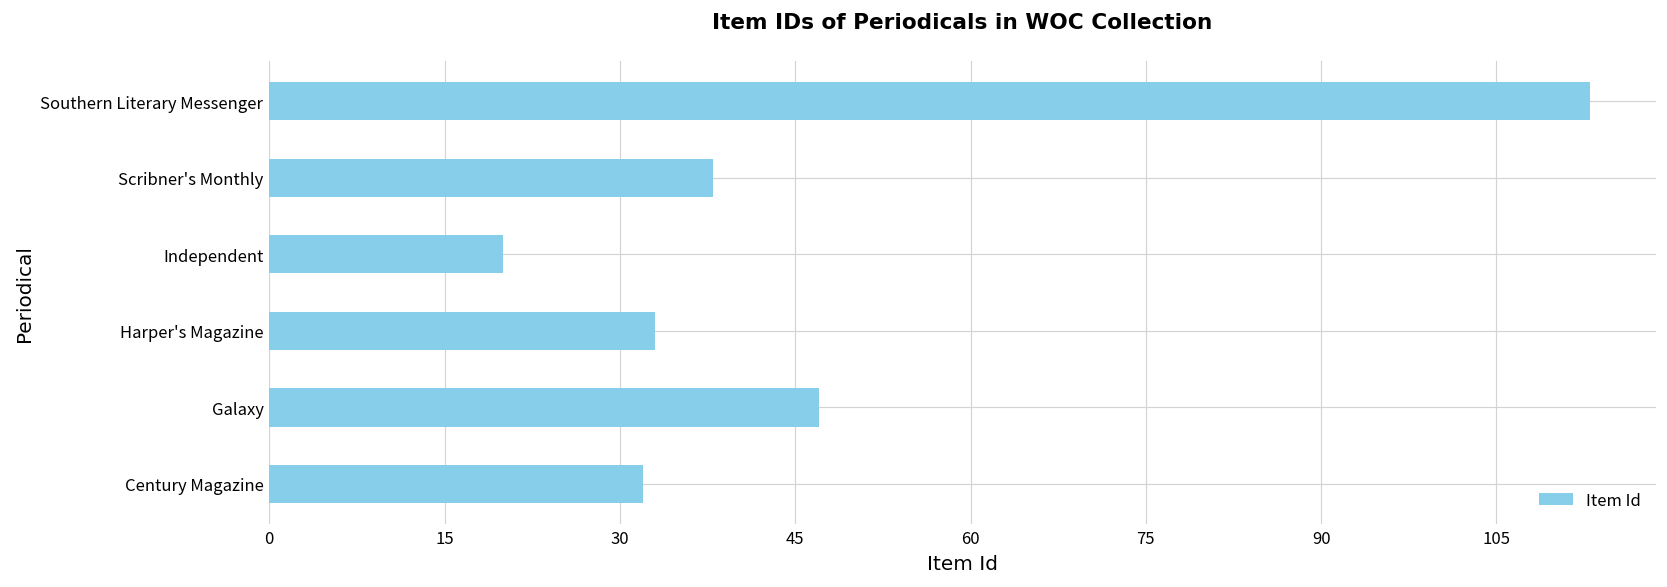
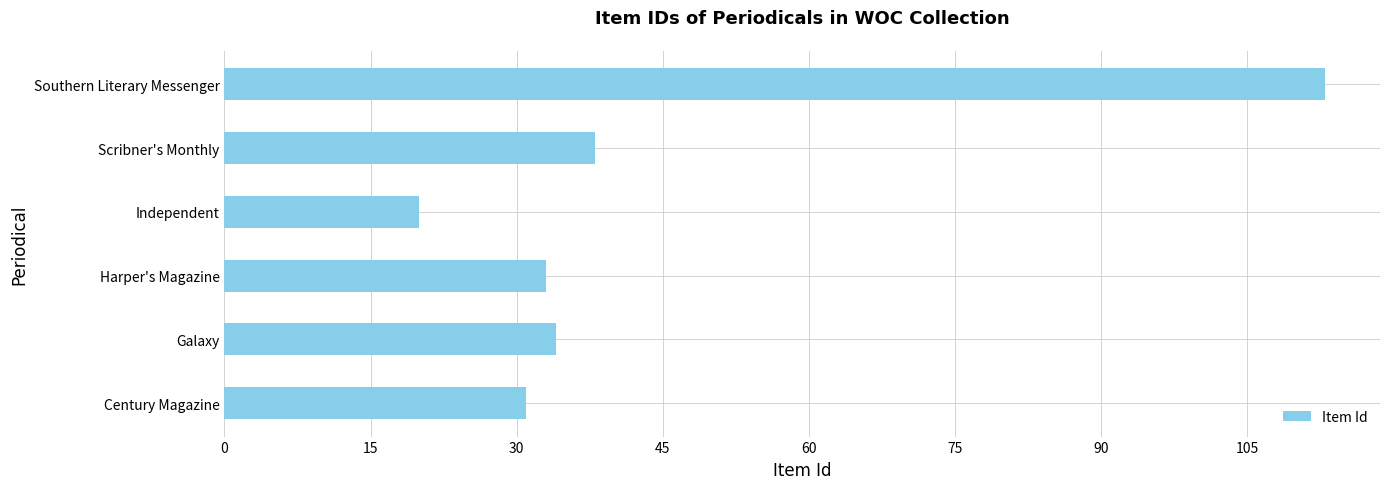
Galaxy: 47 -> 34
Century Magazine: 32 -> 31
